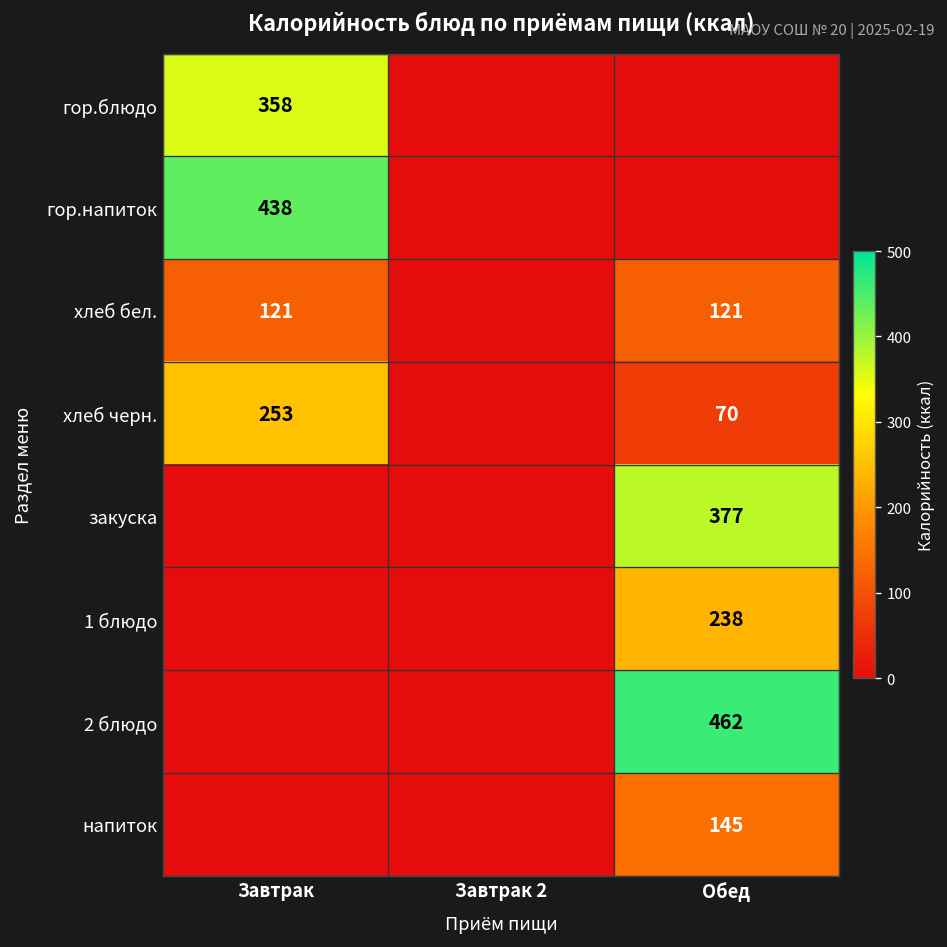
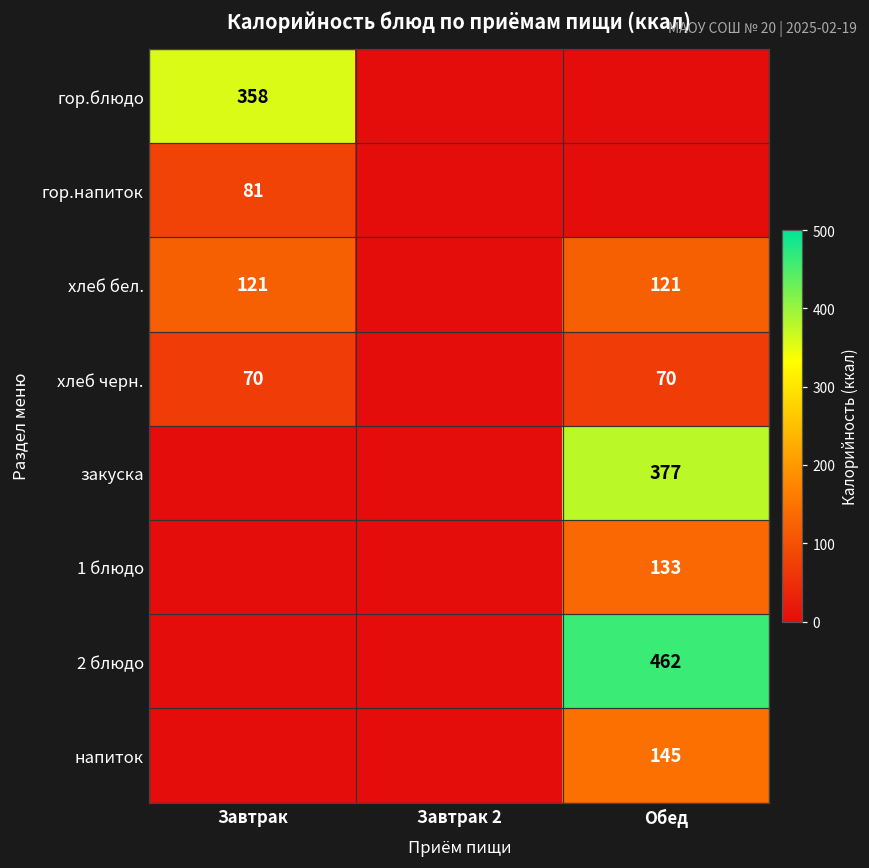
гор.напиток, Завтрак: 438 -> 81
хлеб черн., Завтрак: 253 -> 70
1 блюдо, Обед: 238 -> 133
